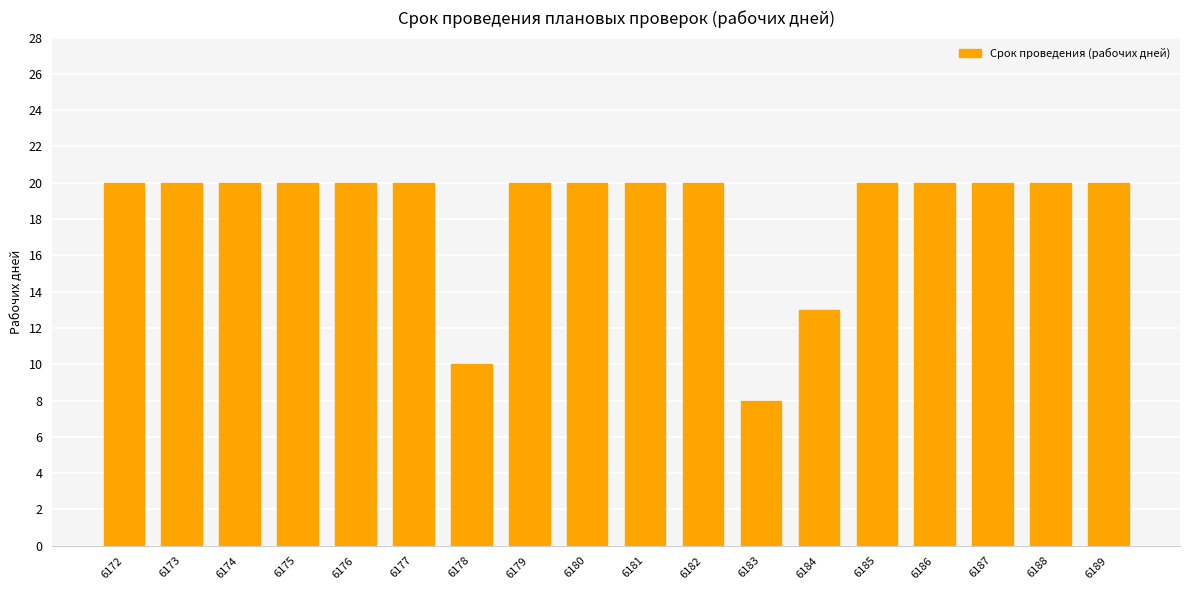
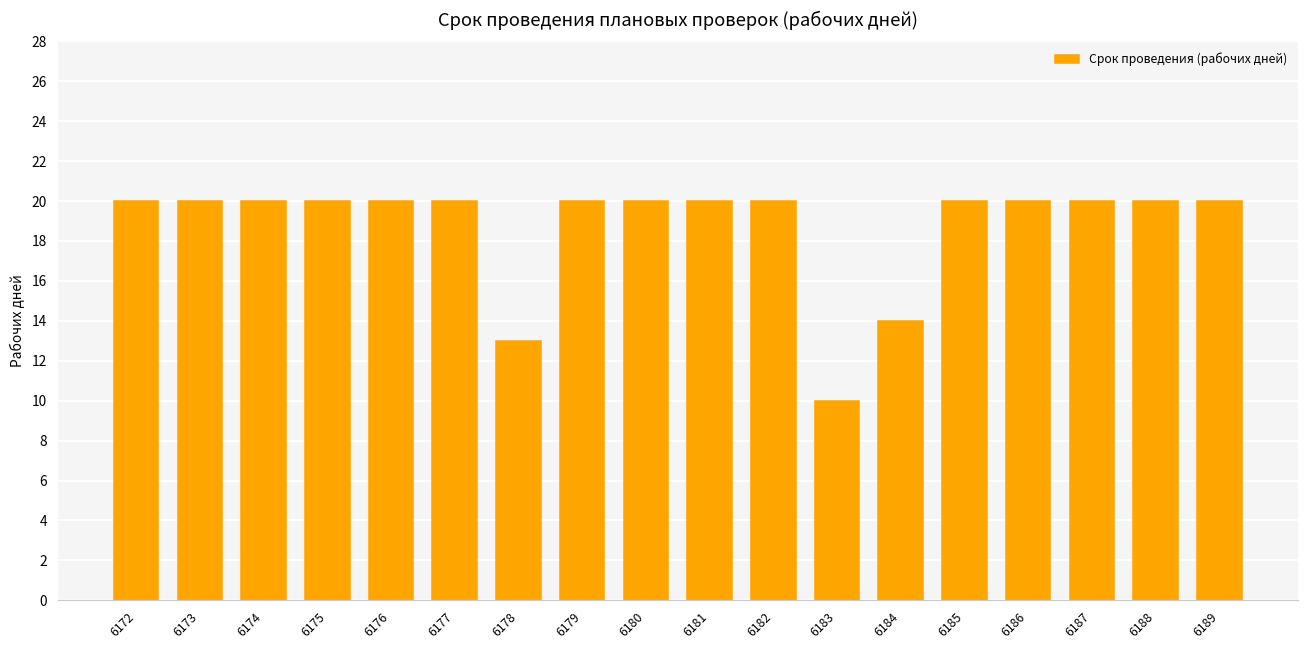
6178: 10 -> 13
6183: 8 -> 10
6184: 13 -> 14
